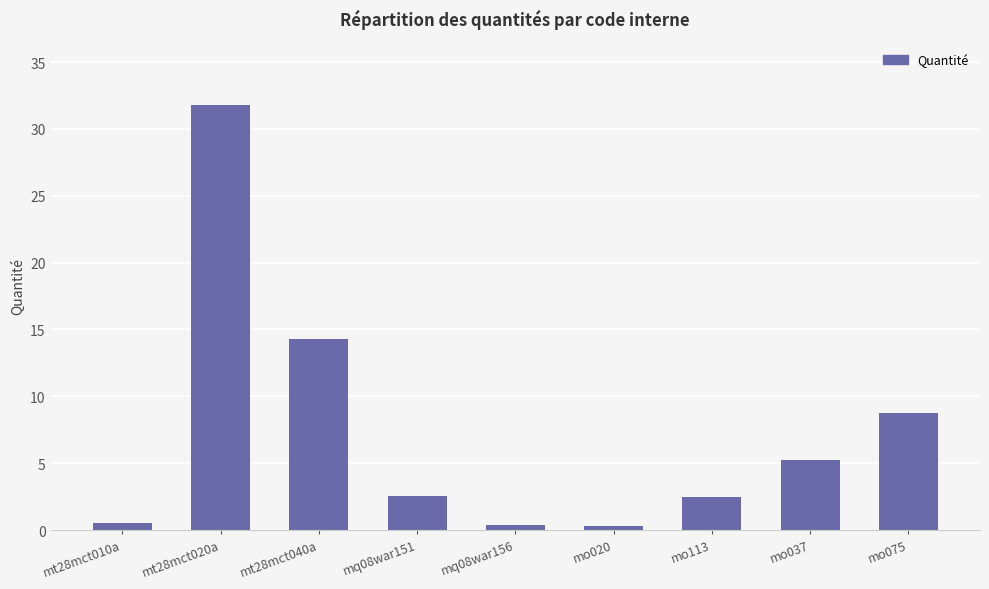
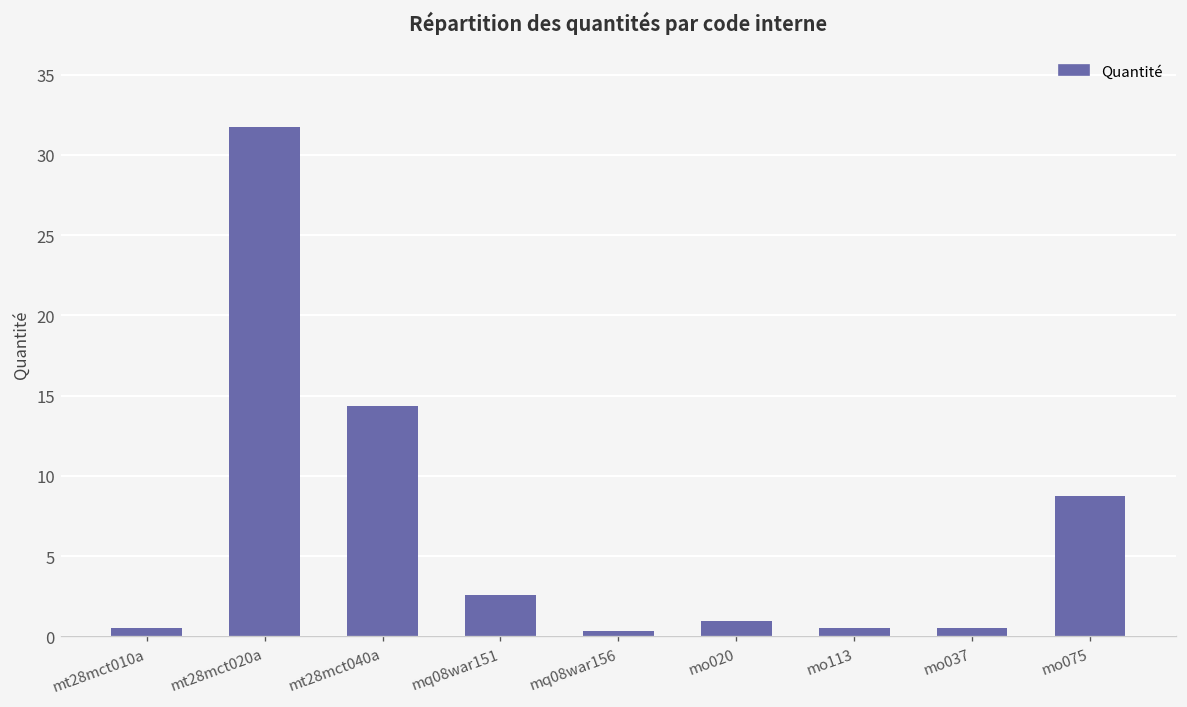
mo020: 0.3 -> 0.9
mo113: 2.4 -> 0.5
mo037: 5.2 -> 0.5
